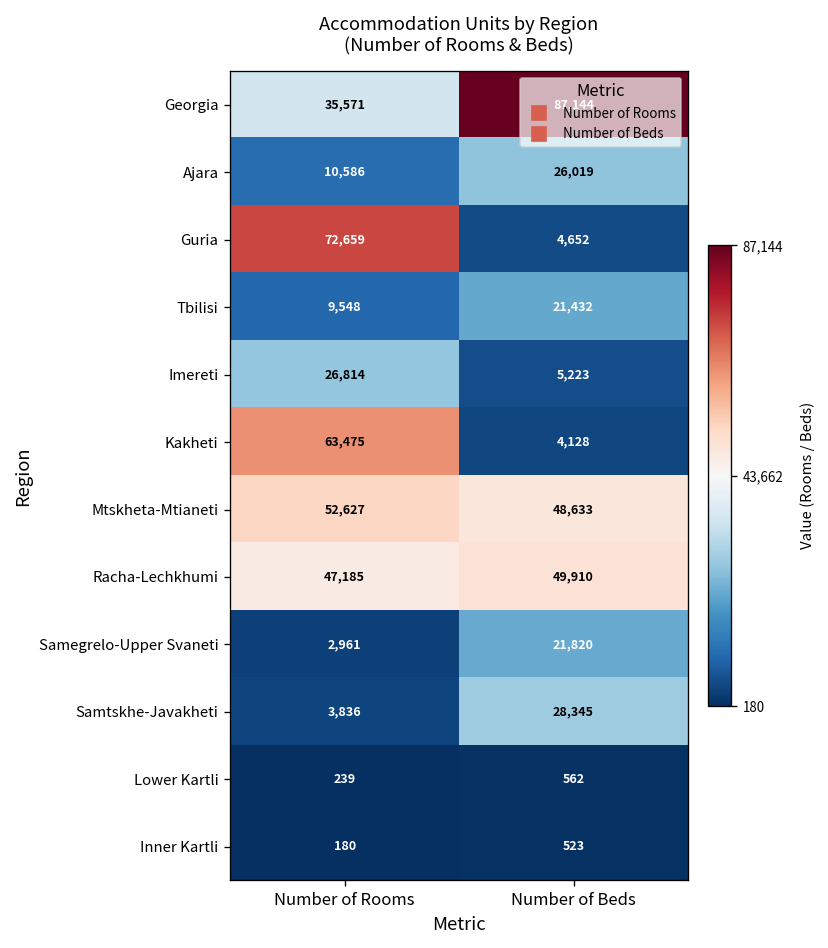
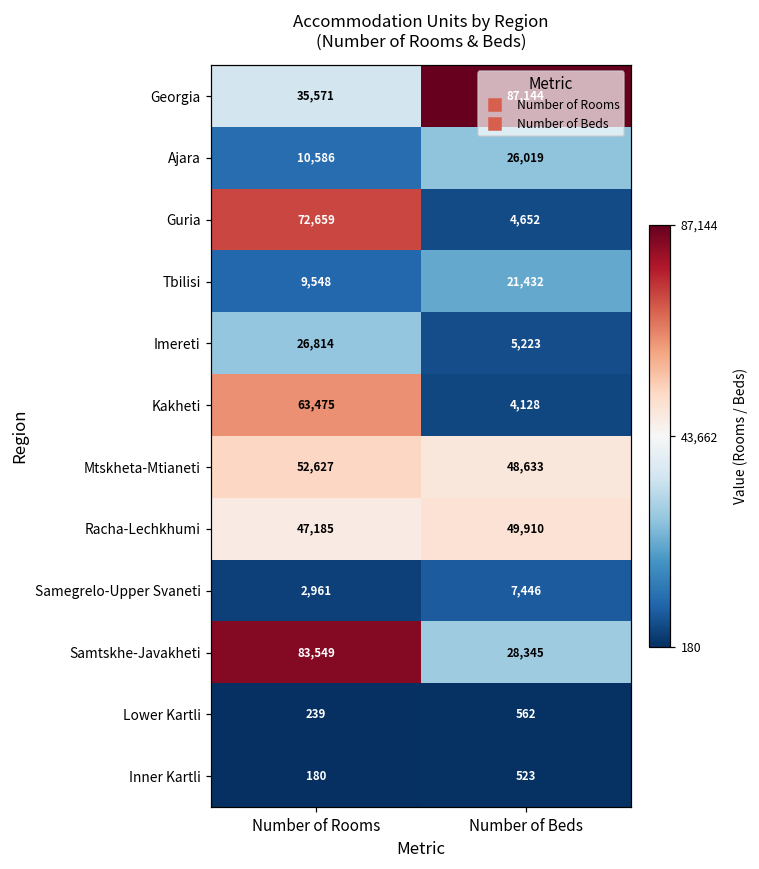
Samegrelo-Upper Svaneti, Number of Beds: 21,820 -> 7,446
Samtskhe-Javakheti, Number of Rooms: 3,836 -> 83,549
